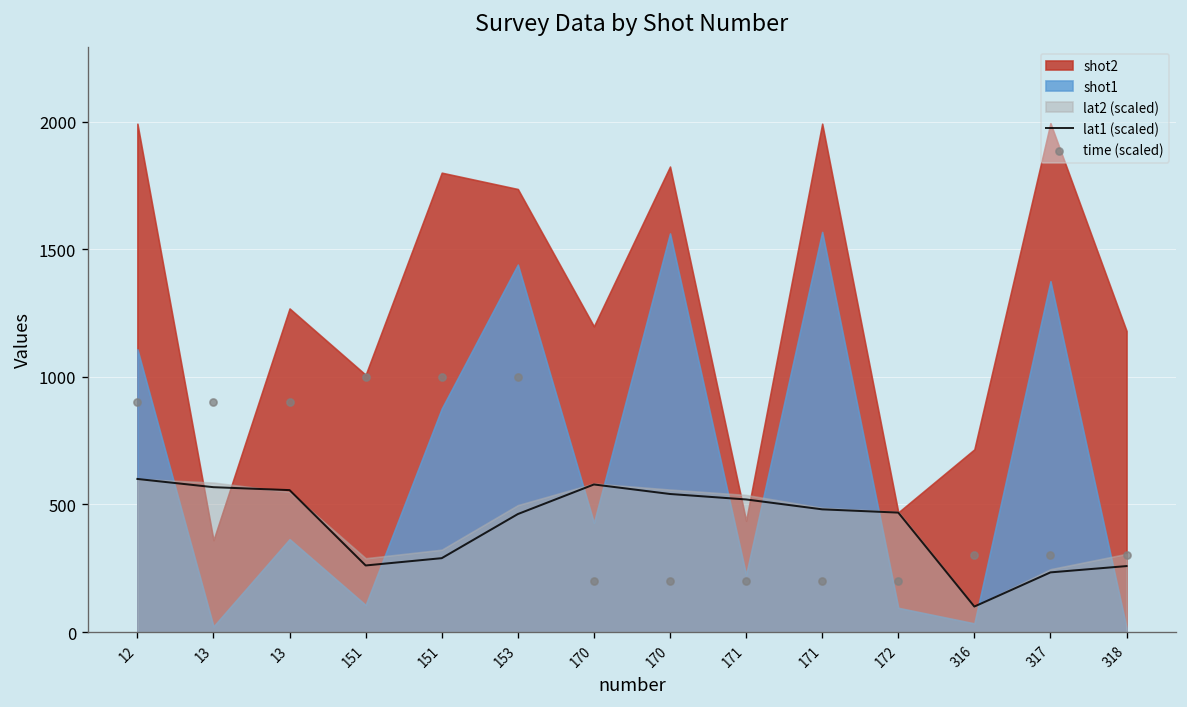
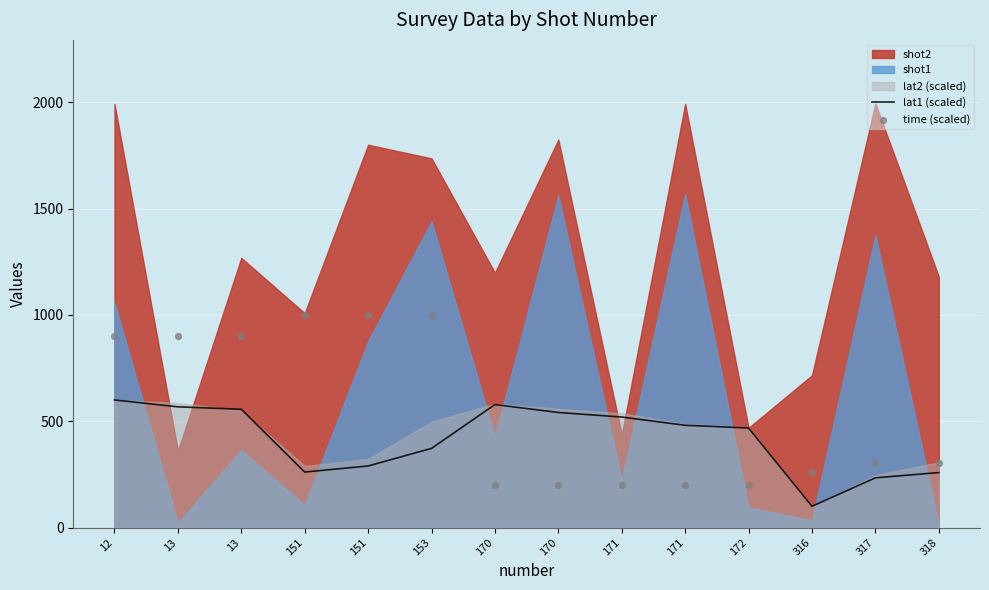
shot1, 12: 1110 -> 1060
lat1 (scaled), 153: 460 -> 370
time (scaled), 316: 300 -> 260
